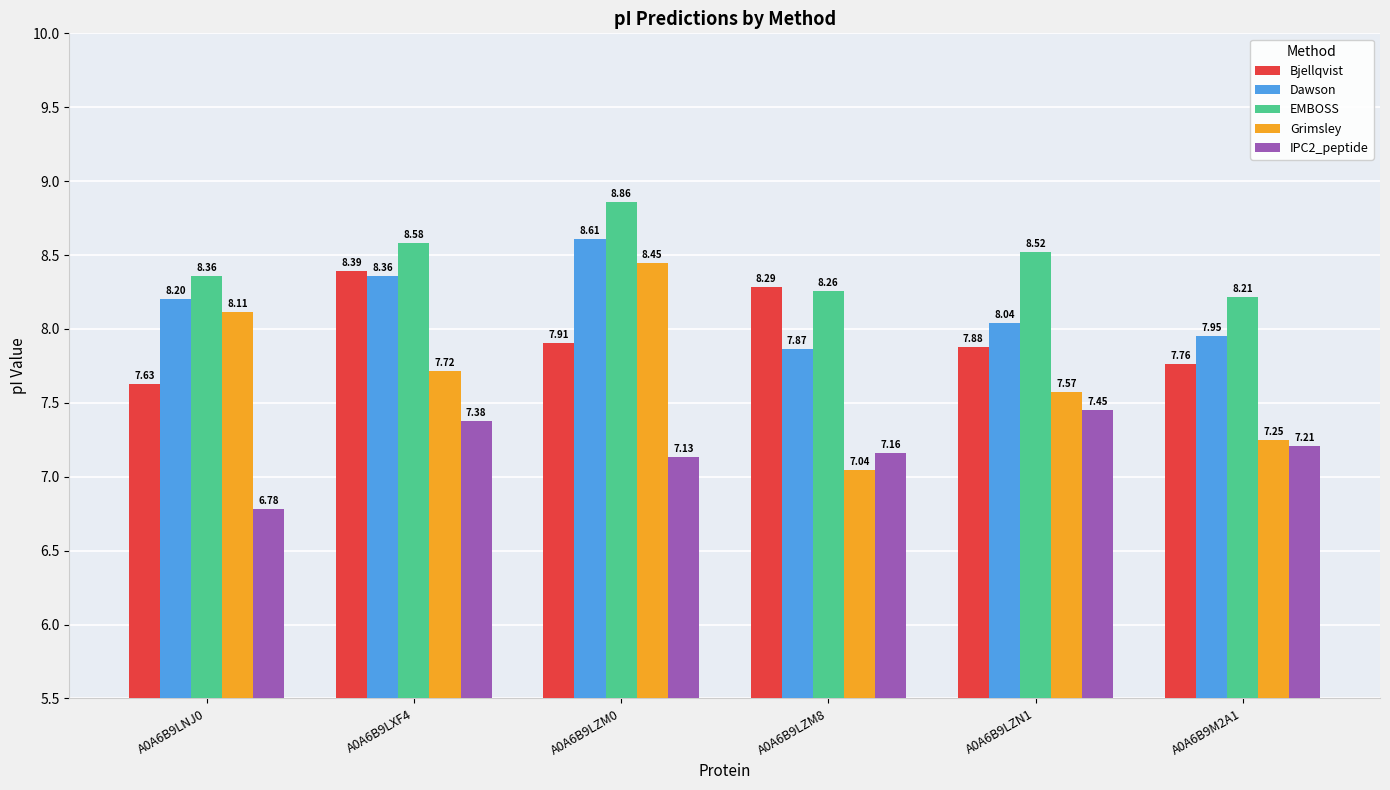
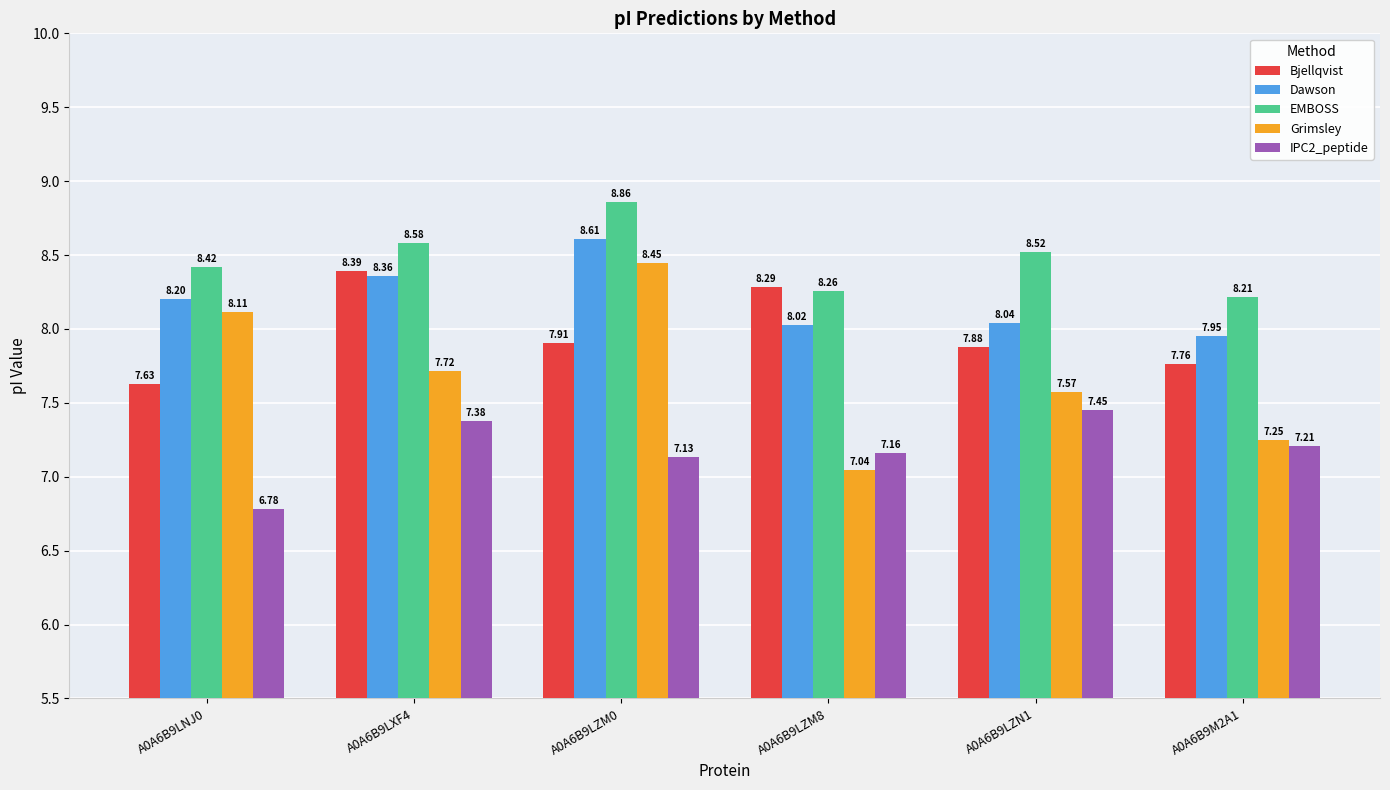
EMBOSS, A0A6B9LNJ0: 8.36 -> 8.42
Dawson, A0A6B9LZM8: 7.87 -> 8.02
